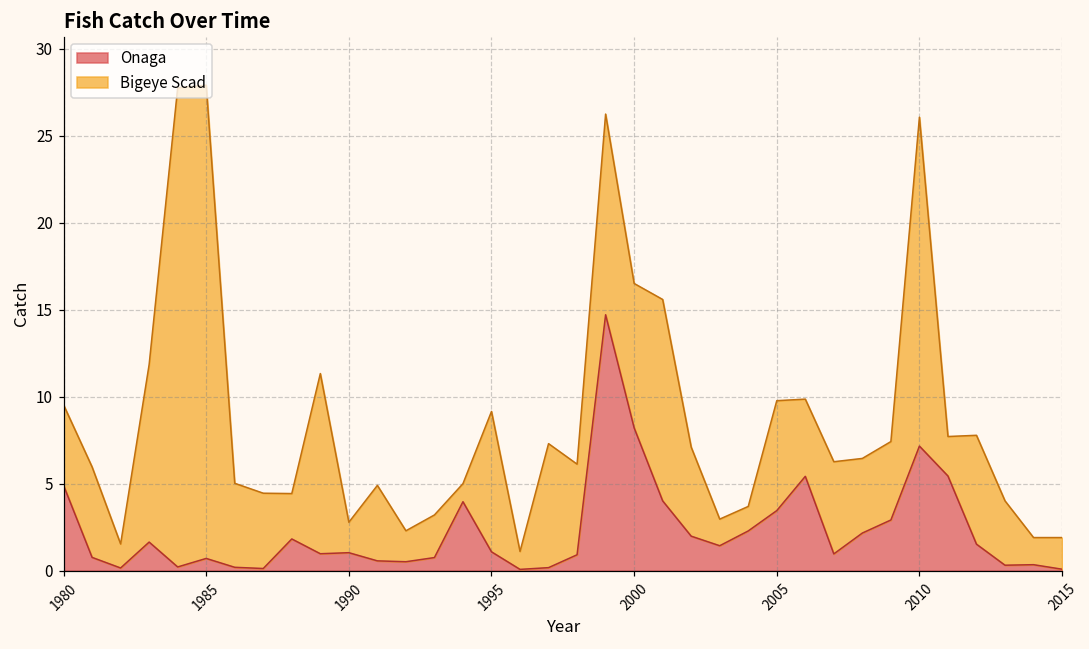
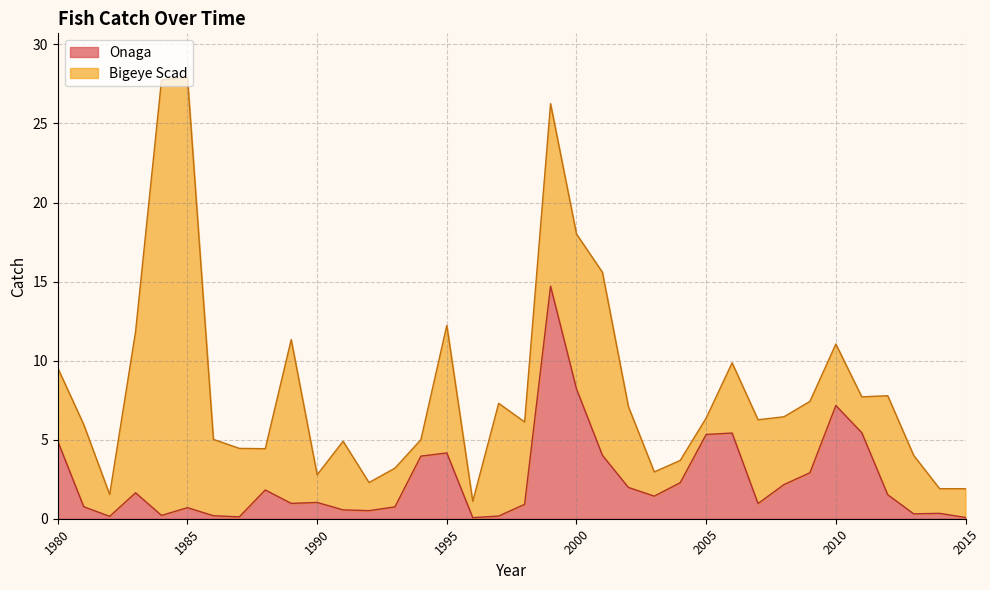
Onaga, 1995: 1.1 -> 4.2
Bigeye Scad, 2000: 8.3 -> 9.8
Onaga, 2005: 3.5 -> 5.3
Bigeye Scad, 2005: 6.3 -> 1.0
Bigeye Scad, 2010: 18.9 -> 3.9
